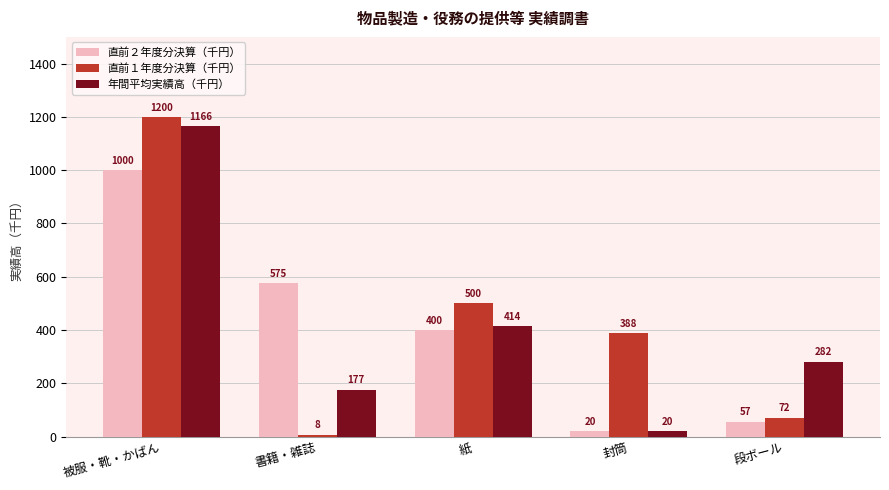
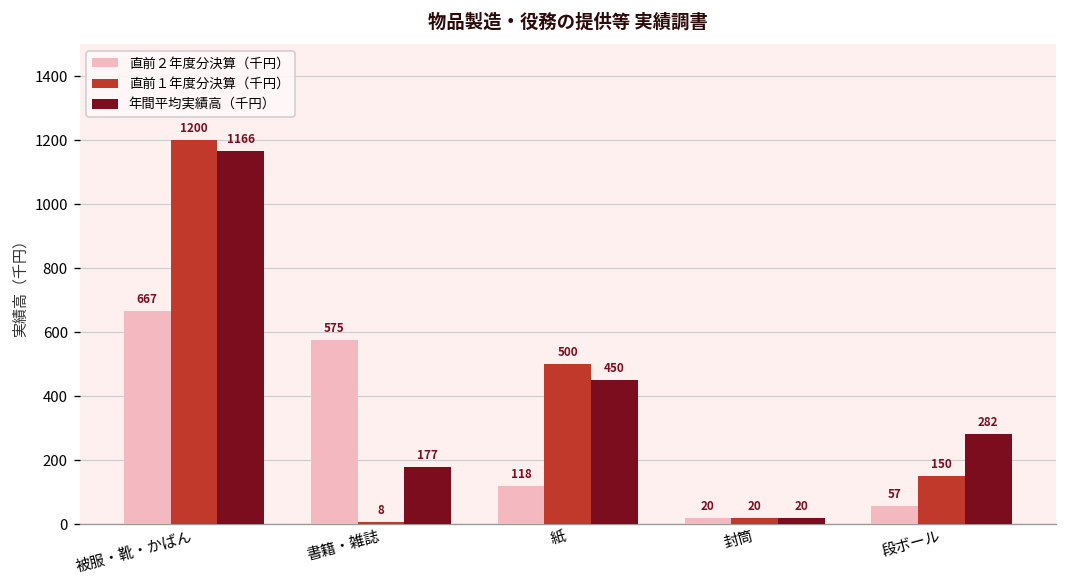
直前２年度分決算（千円）, 被服・靴・かばん: 1000 -> 667
直前２年度分決算（千円）, 紙: 400 -> 118
年間平均実績高（千円）, 紙: 414 -> 450
直前１年度分決算（千円）, 封筒: 388 -> 20
直前１年度分決算（千円）, 段ボール: 72 -> 150
